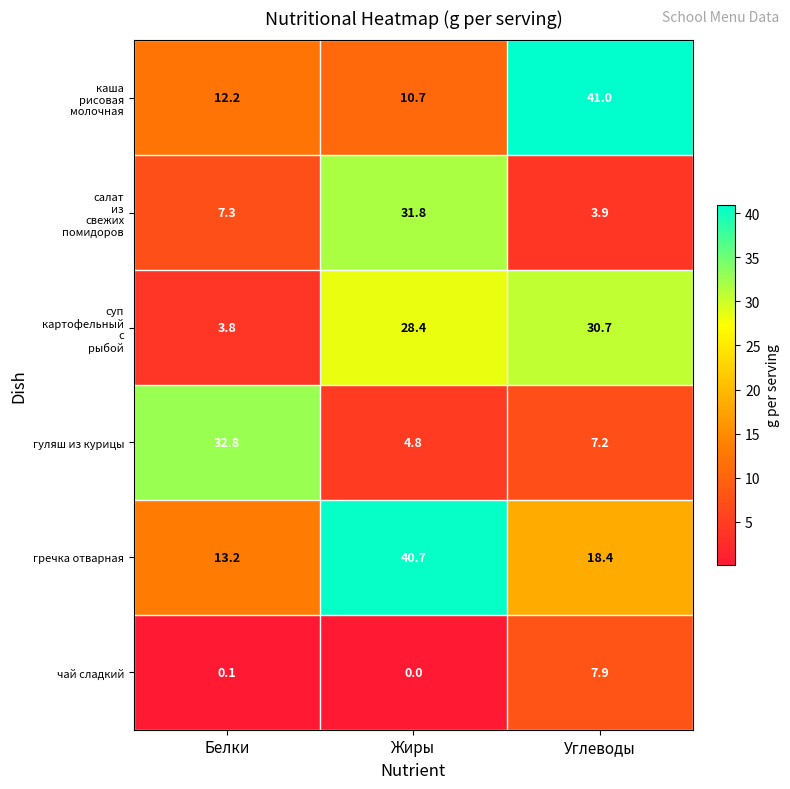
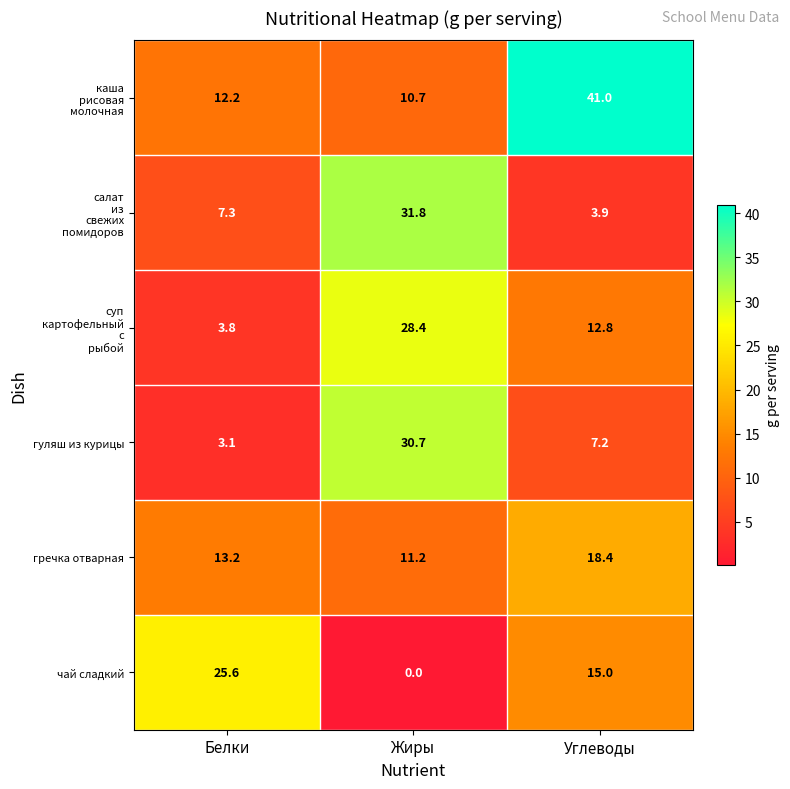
суп картофельный с рыбой, Углеводы: 30.7 -> 12.8
гуляш из курицы, Белки: 32.8 -> 3.1
гуляш из курицы, Жиры: 4.8 -> 30.7
гречка отварная, Жиры: 40.7 -> 11.2
чай сладкий, Белки: 0.1 -> 25.6
чай сладкий, Углеводы: 7.9 -> 15.0
